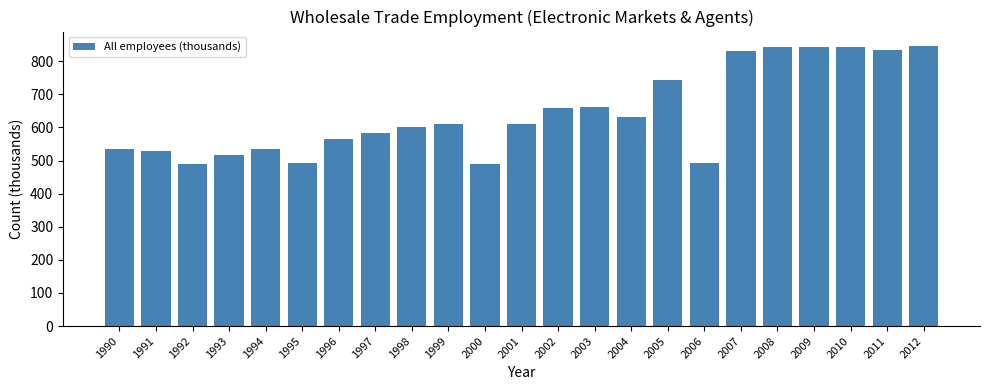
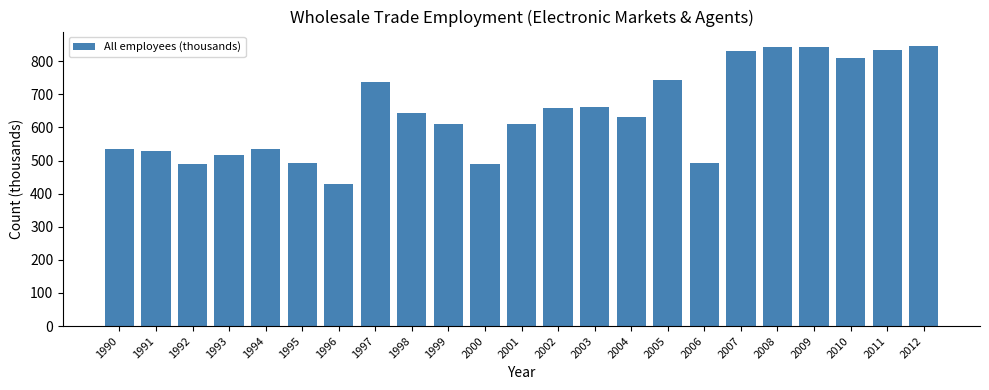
1996: 570 -> 430
1997: 580 -> 740
1998: 600 -> 640
2010: 840 -> 810
